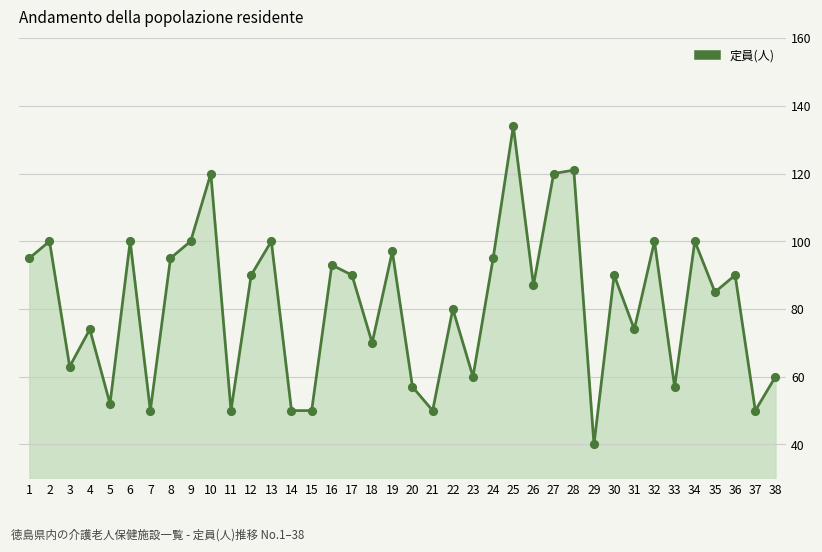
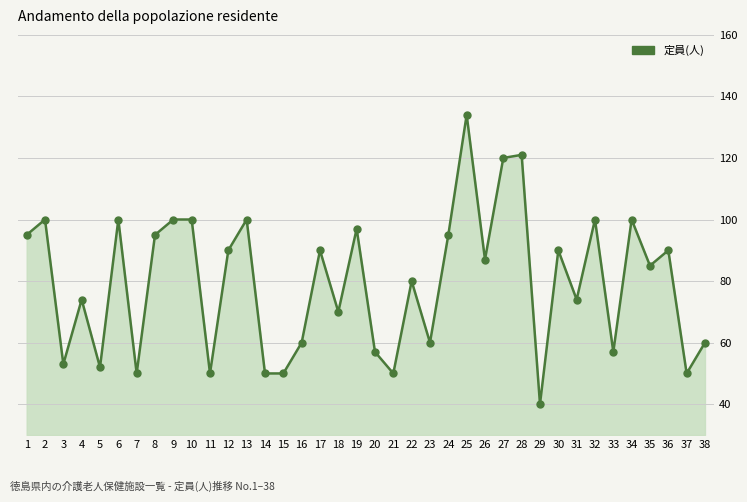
3: 63 -> 53
10: 120 -> 100
16: 93 -> 60
